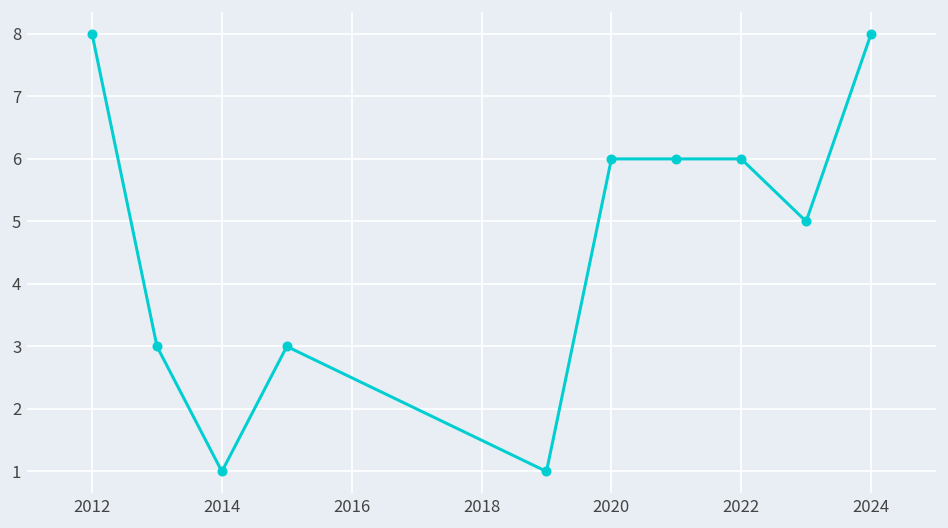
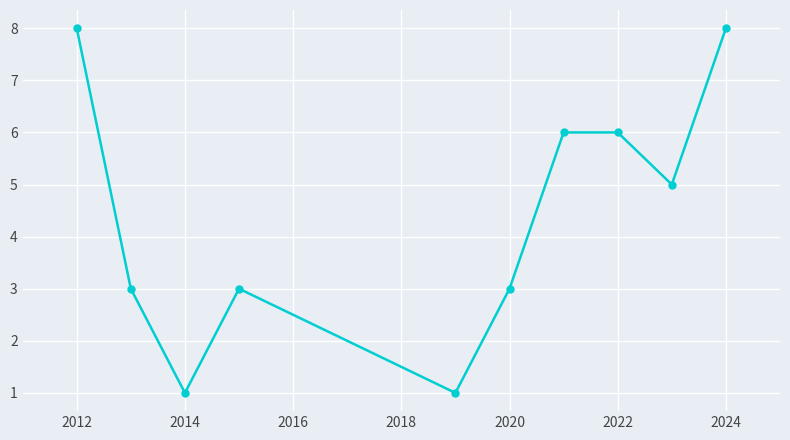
2020: 6 -> 3
